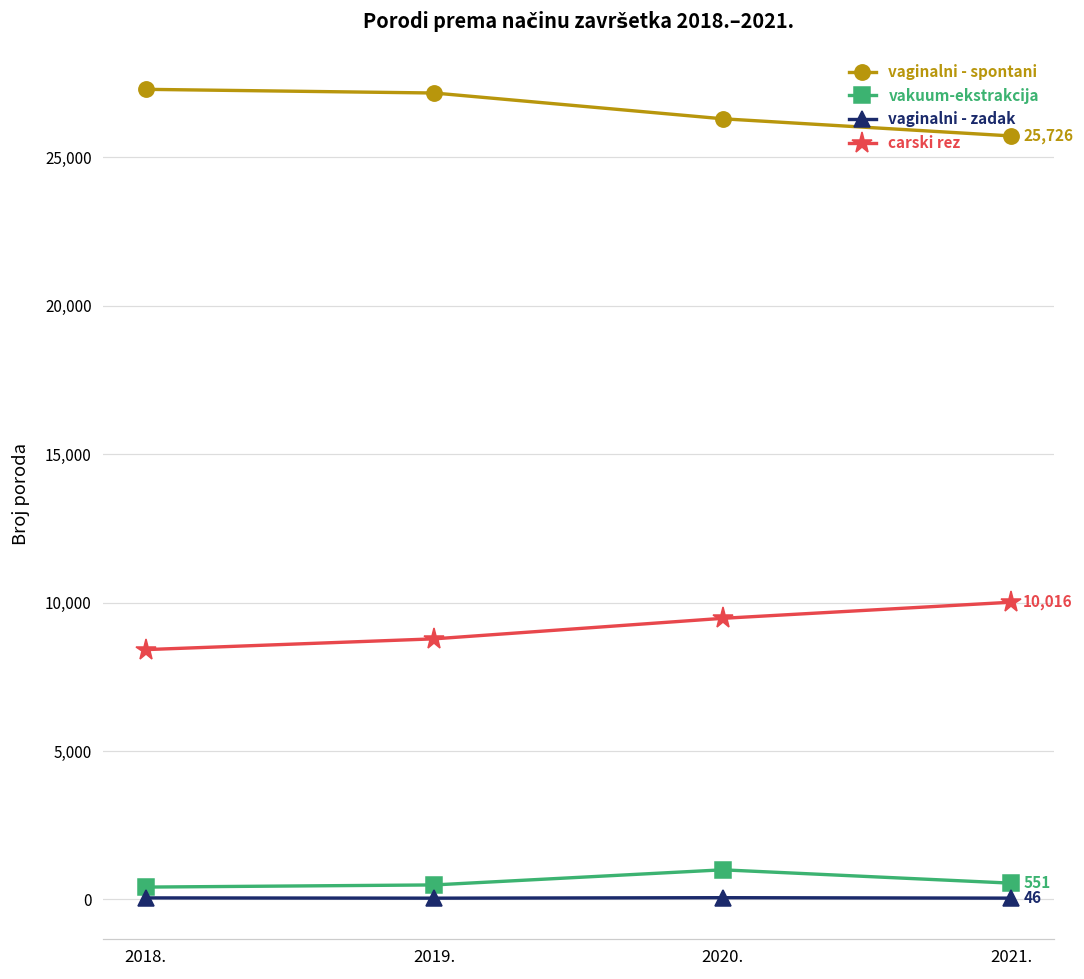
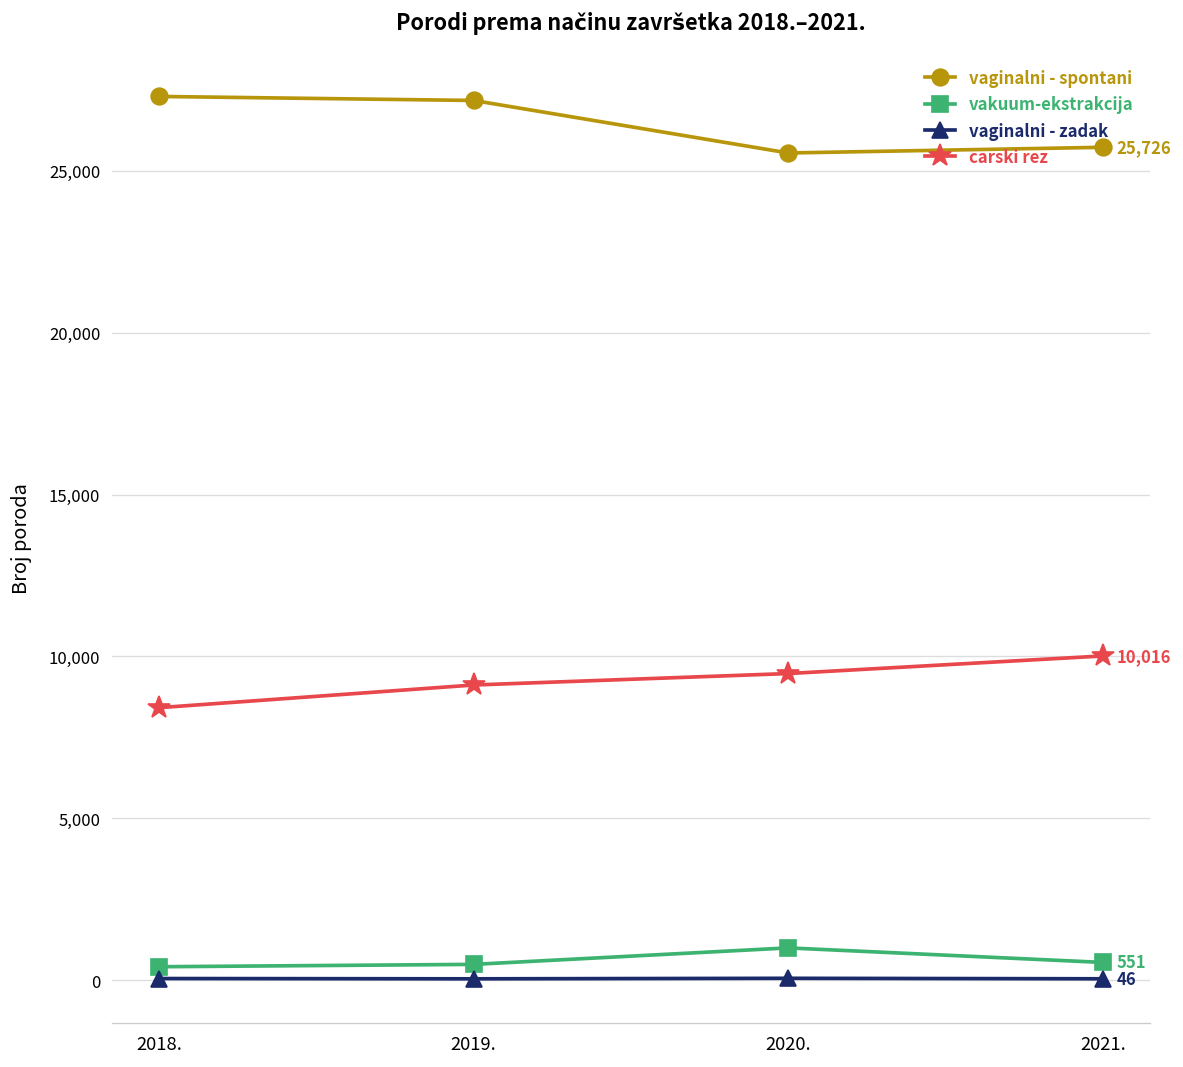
carski rez, 2019.: 8,800 -> 9,100
vaginalni - spontani, 2020.: 26,300 -> 25,600
